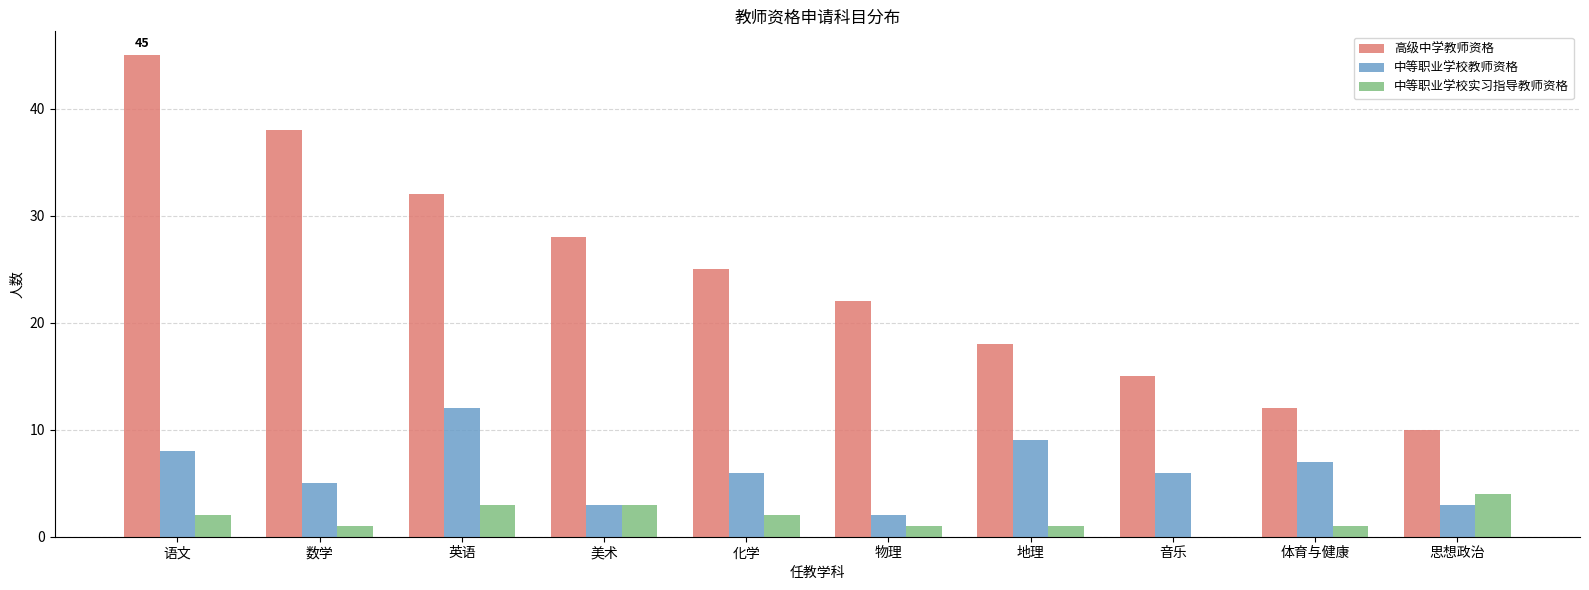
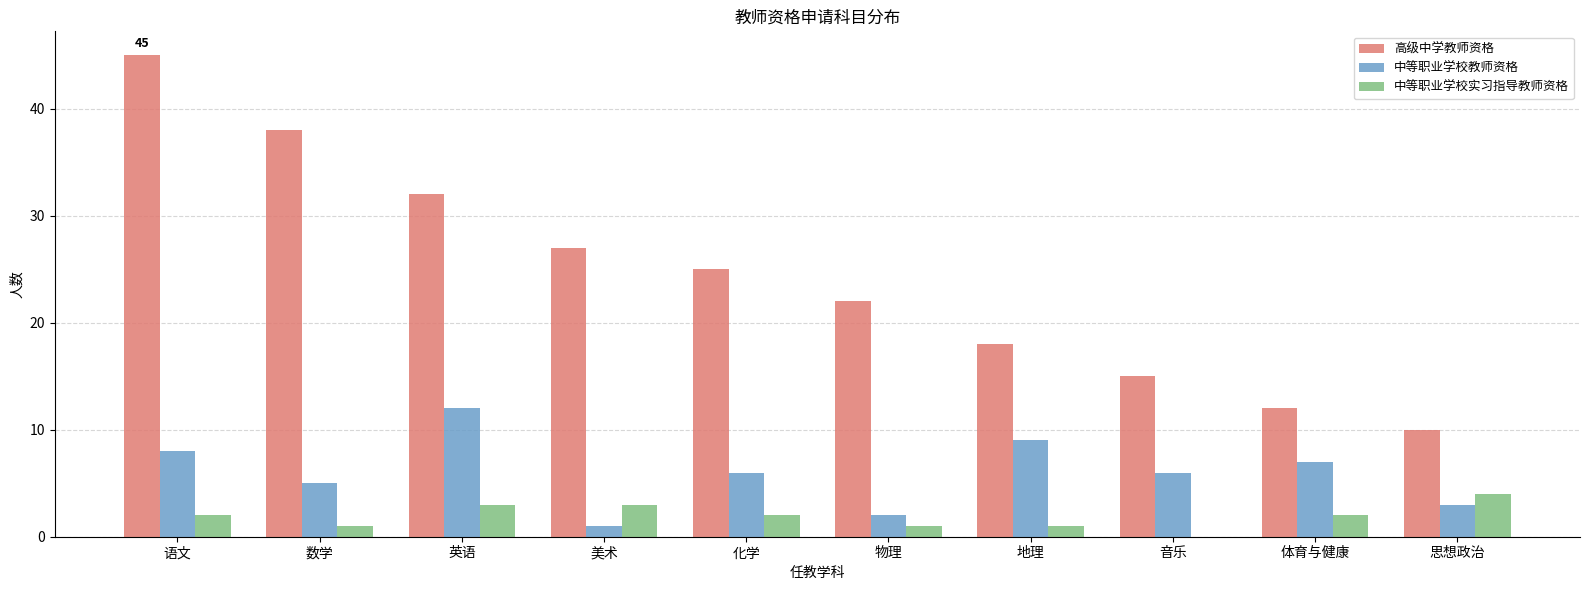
高级中学教师资格, 美术: 28 -> 27
中等职业学校教师资格, 美术: 3 -> 1
中等职业学校实习指导教师资格, 体育与健康: 1 -> 2
